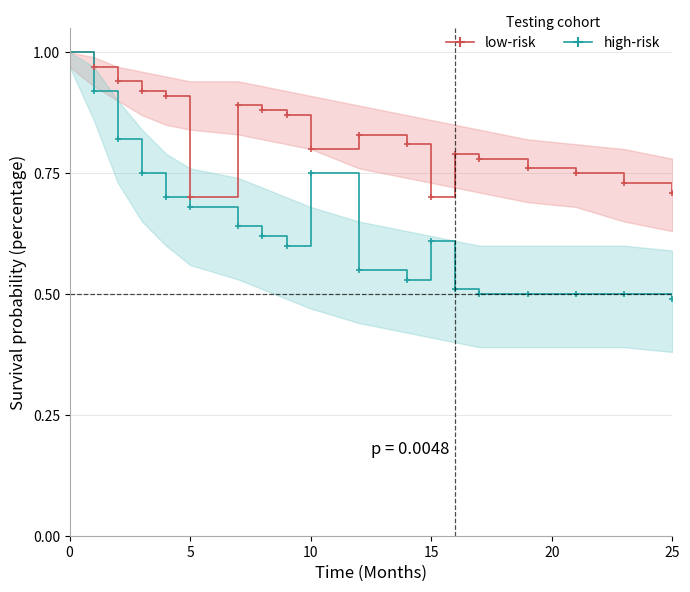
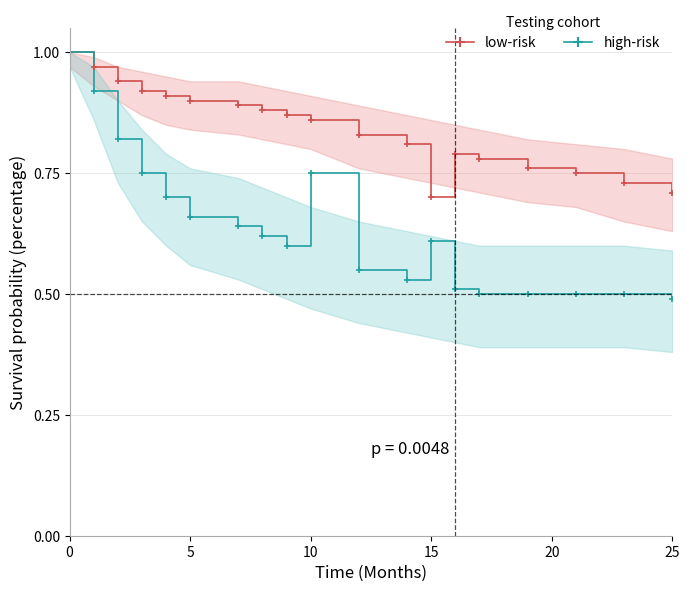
low-risk, 5: 0.7 -> 0.9
high-risk, 5: 0.68 -> 0.66
low-risk, 10: 0.80 -> 0.86
